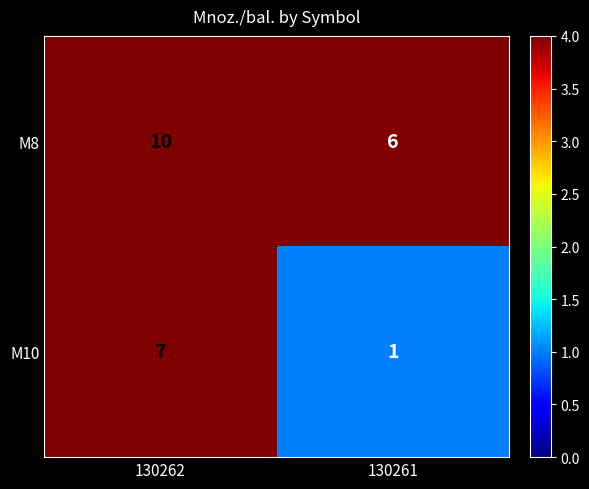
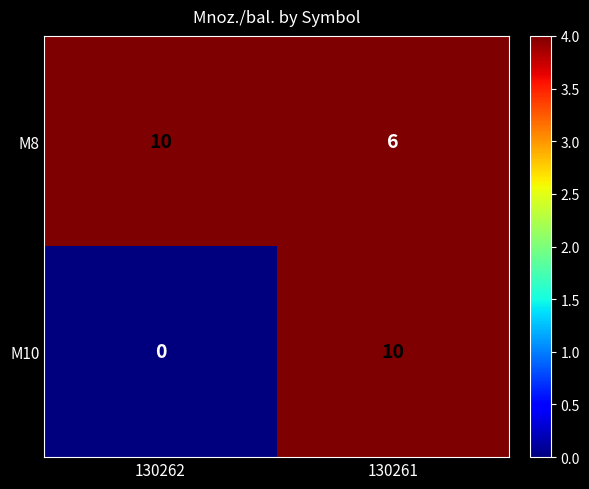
M10, 130262: 7 -> 0
M10, 130261: 1 -> 10
